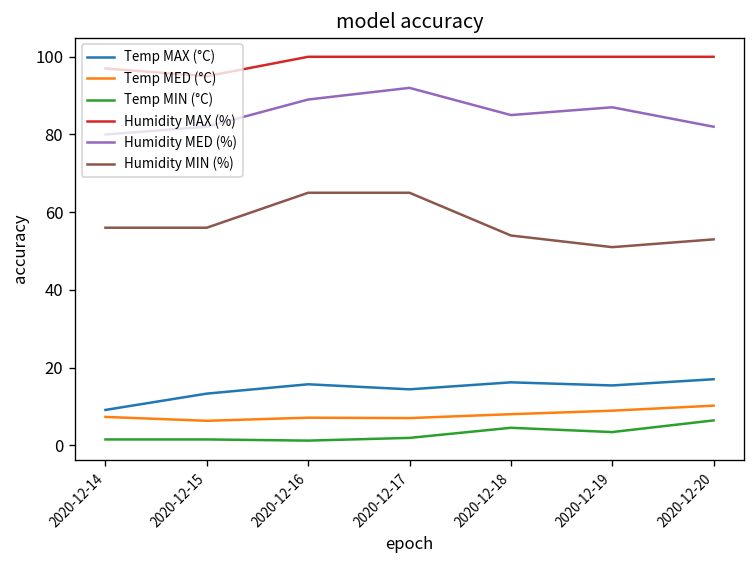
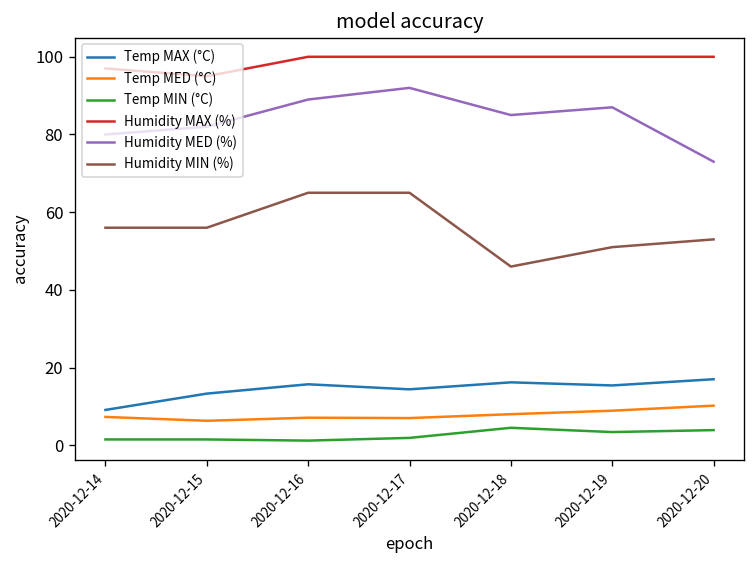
Humidity MIN (%), 2020-12-18: 54 -> 46
Temp MIN (°C), 2020-12-20: 6 -> 4
Humidity MED (%), 2020-12-20: 82 -> 73
